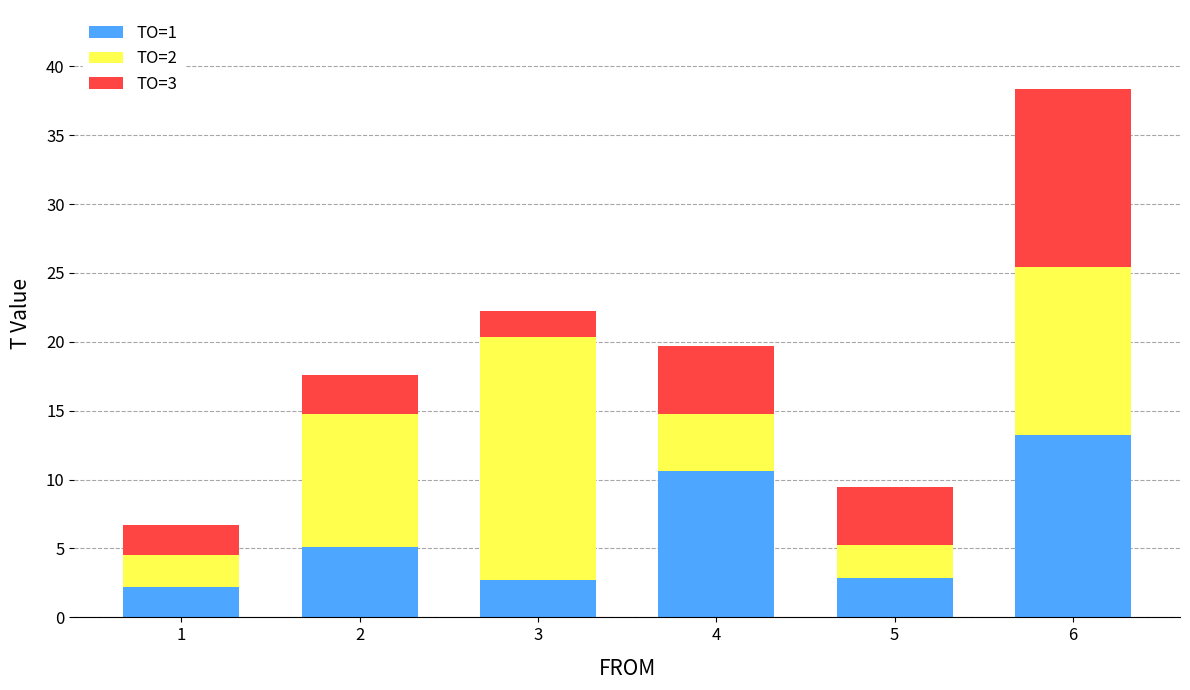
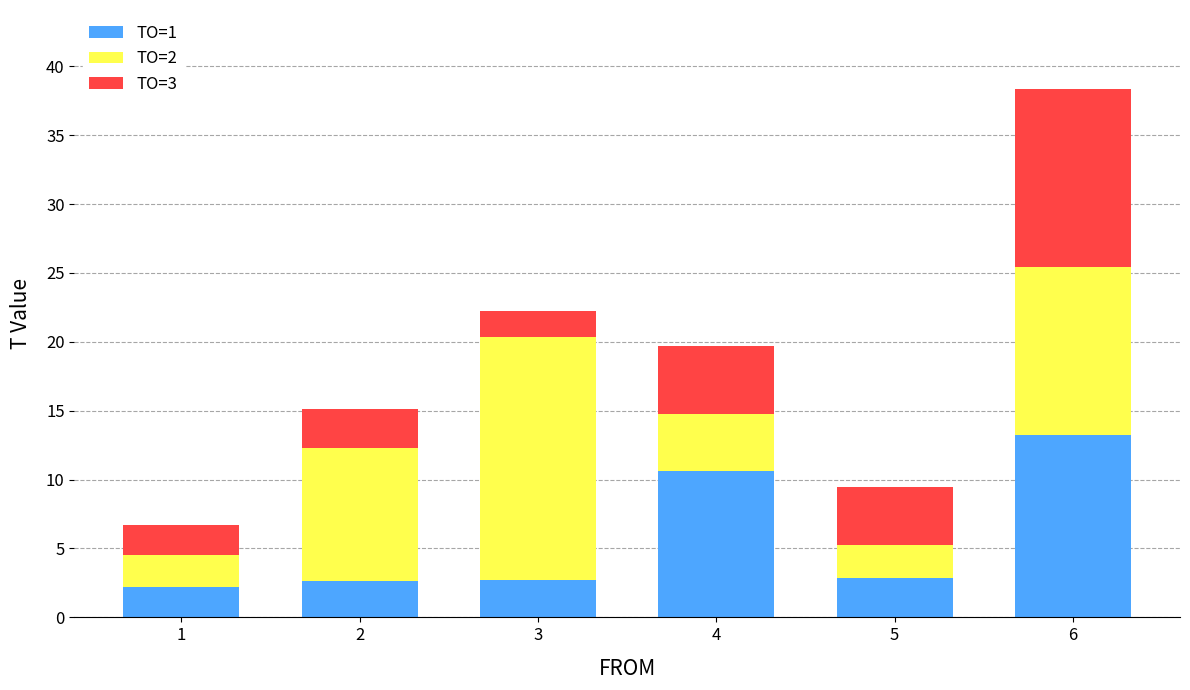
TO=1, 2: 5.1 -> 2.7
